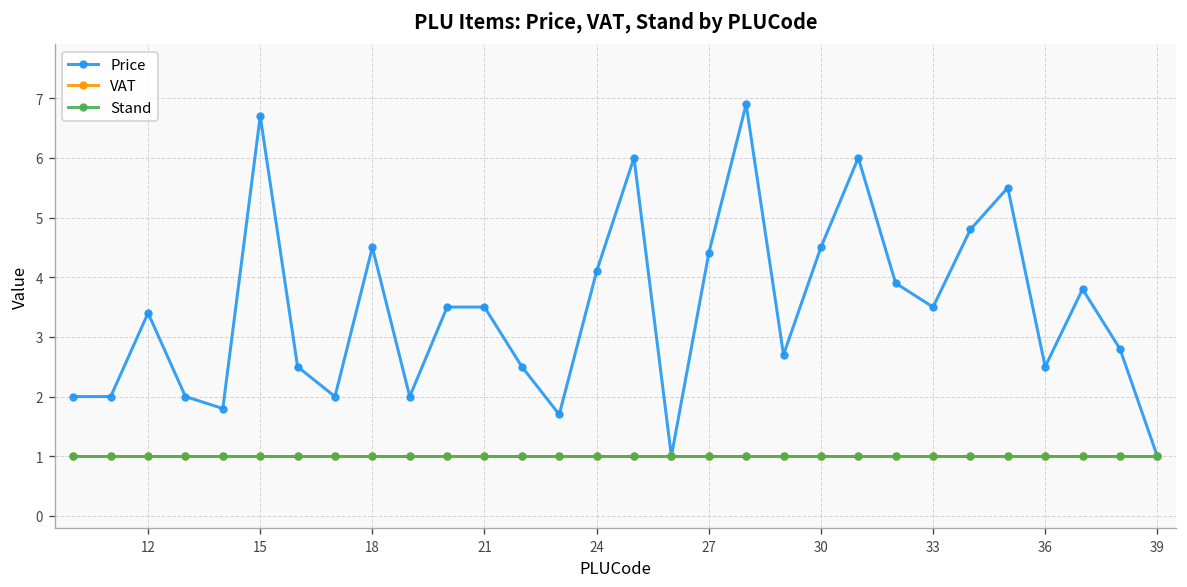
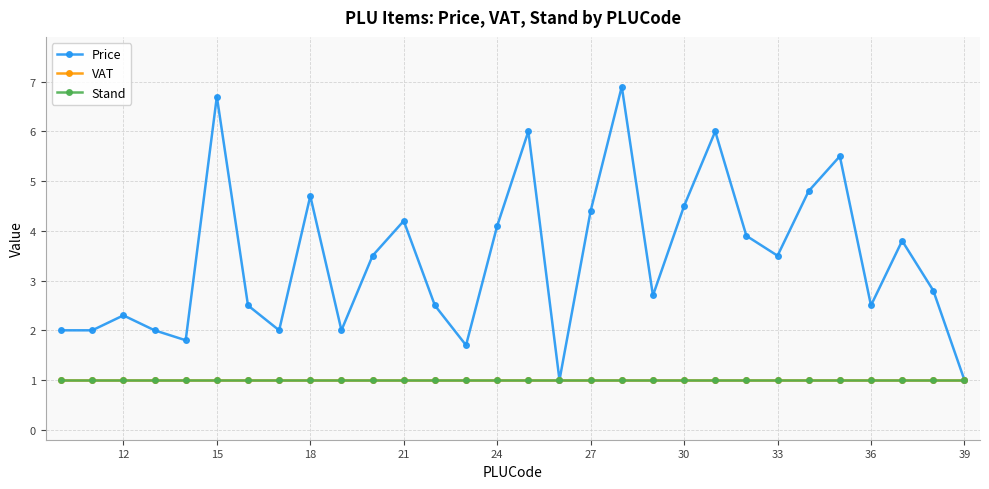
Price, 12: 3.4 -> 2.3
Price, 18: 4.5 -> 4.7
Price, 21: 3.5 -> 4.2
